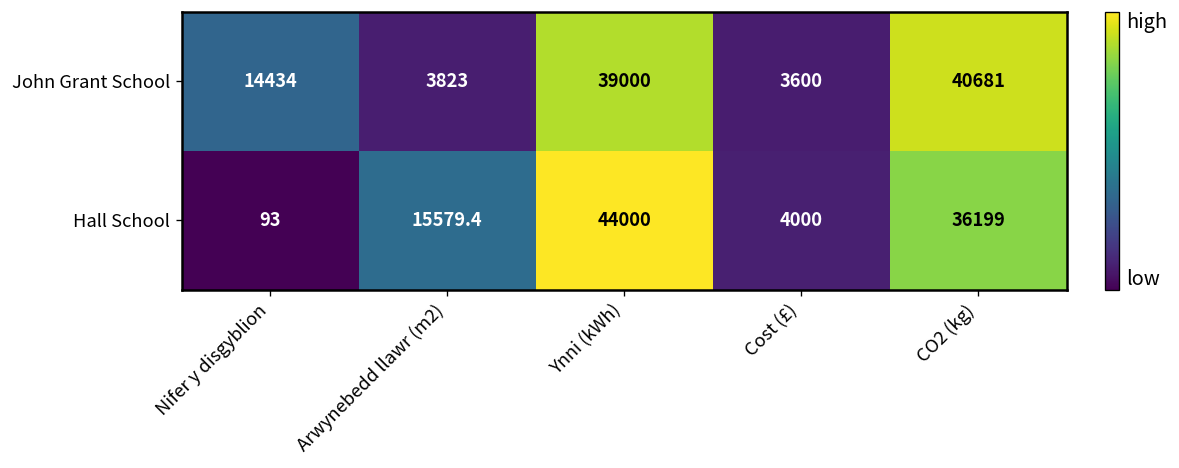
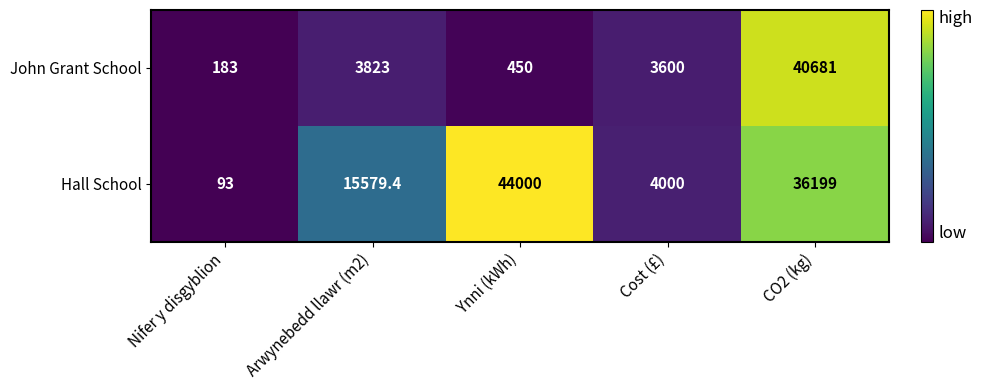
John Grant School, Nifer y disgyblion: 14434 -> 183
John Grant School, Ynni (kWh): 39000 -> 450
